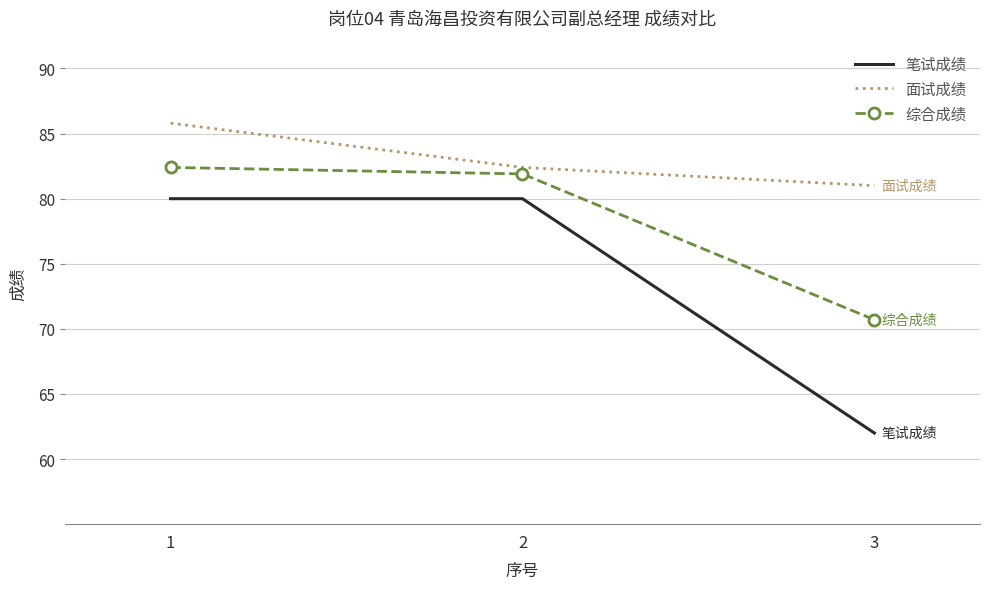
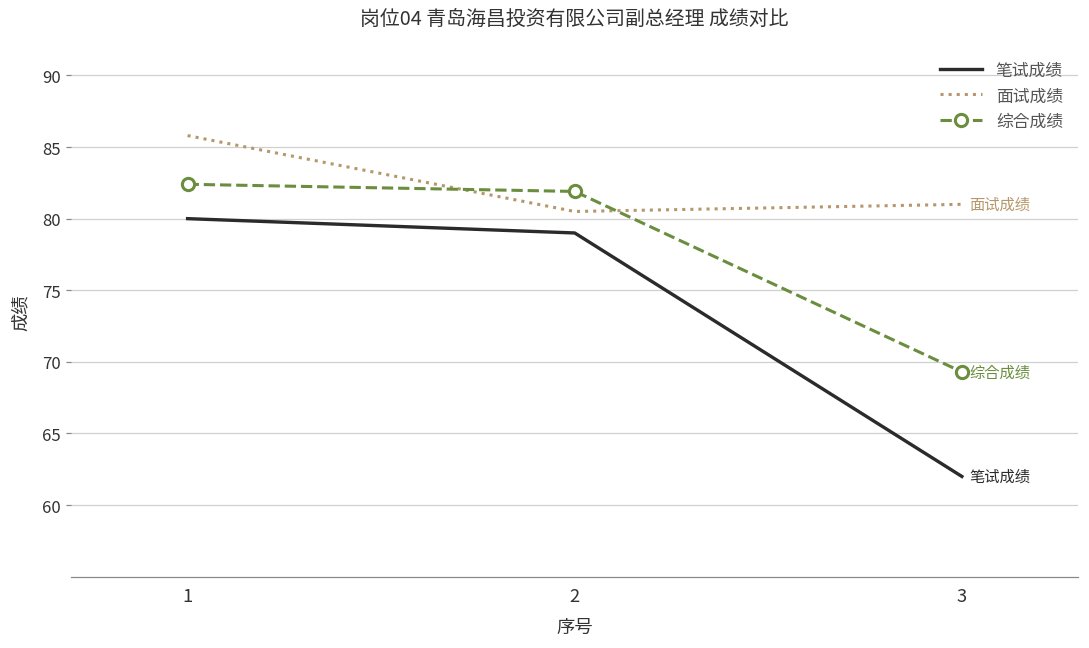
笔试成绩, 2: 80 -> 79
面试成绩, 2: 82.4 -> 80.5
综合成绩, 3: 70.7 -> 69.3
